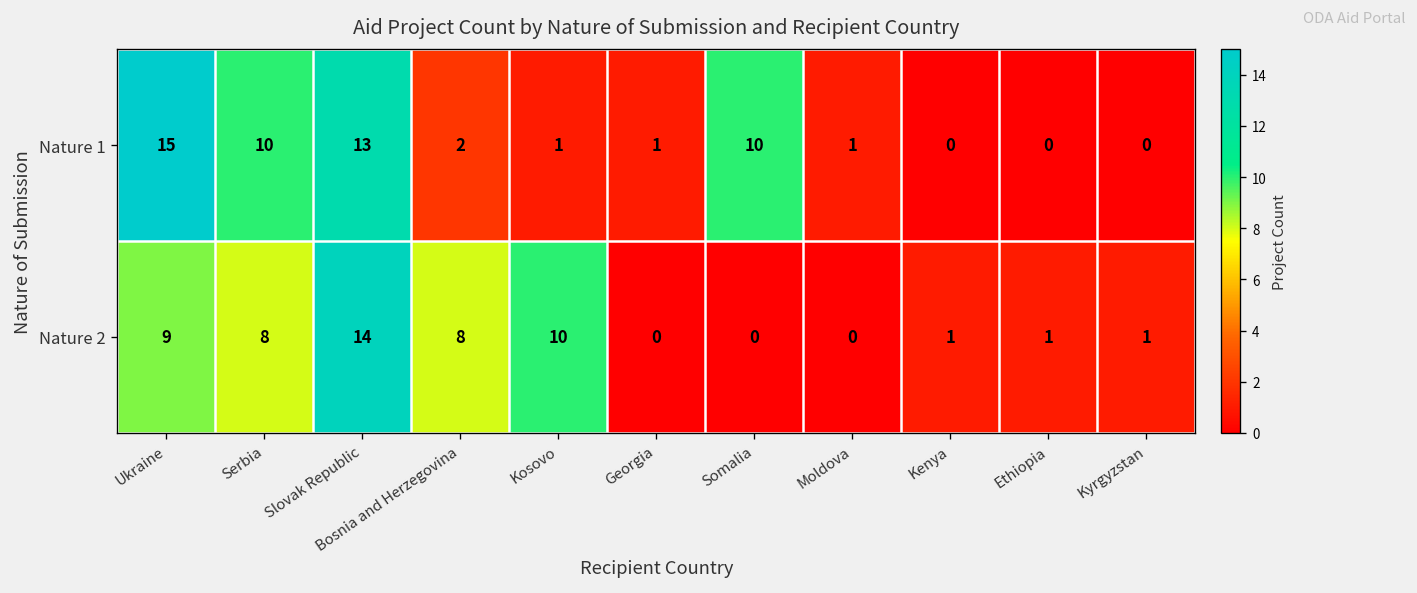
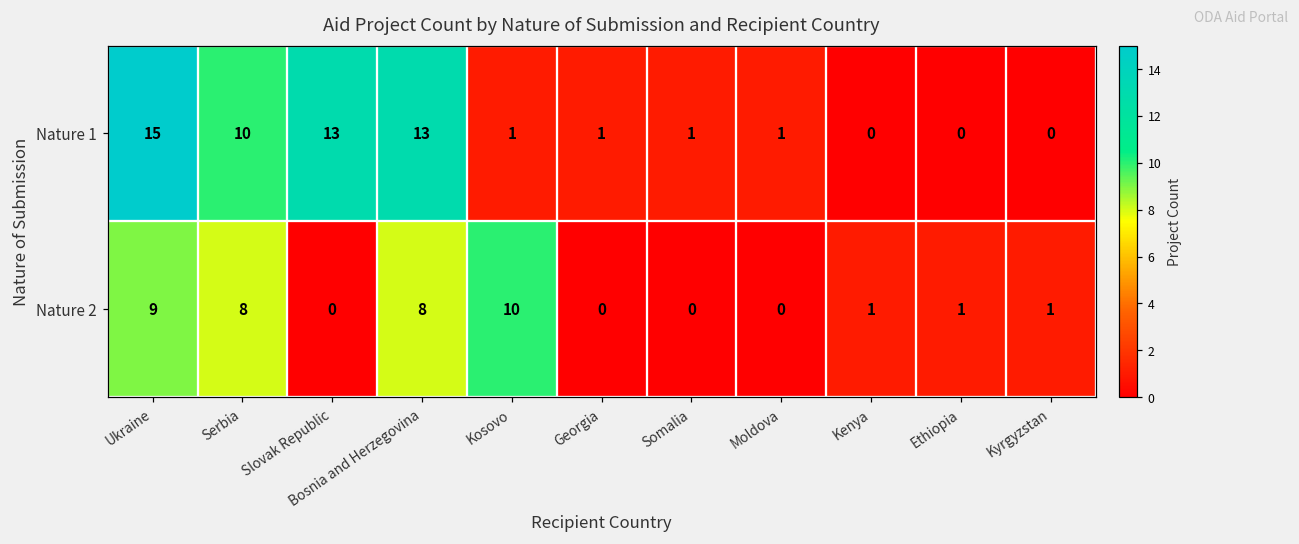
Nature 1, Bosnia and Herzegovina: 2 -> 13
Nature 1, Somalia: 10 -> 1
Nature 2, Slovak Republic: 14 -> 0
